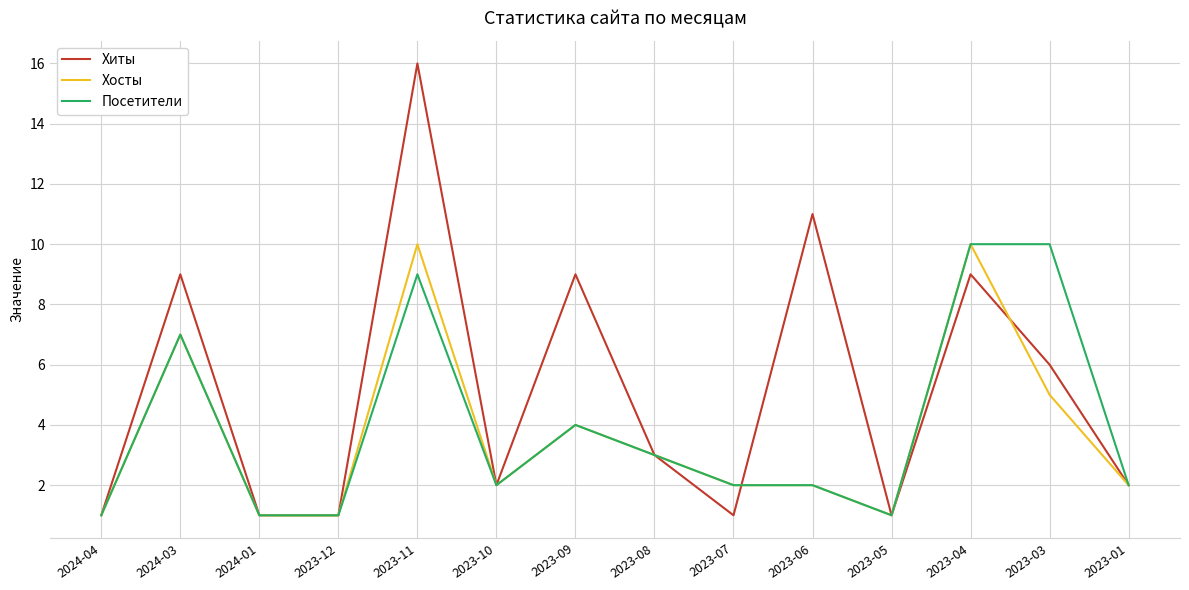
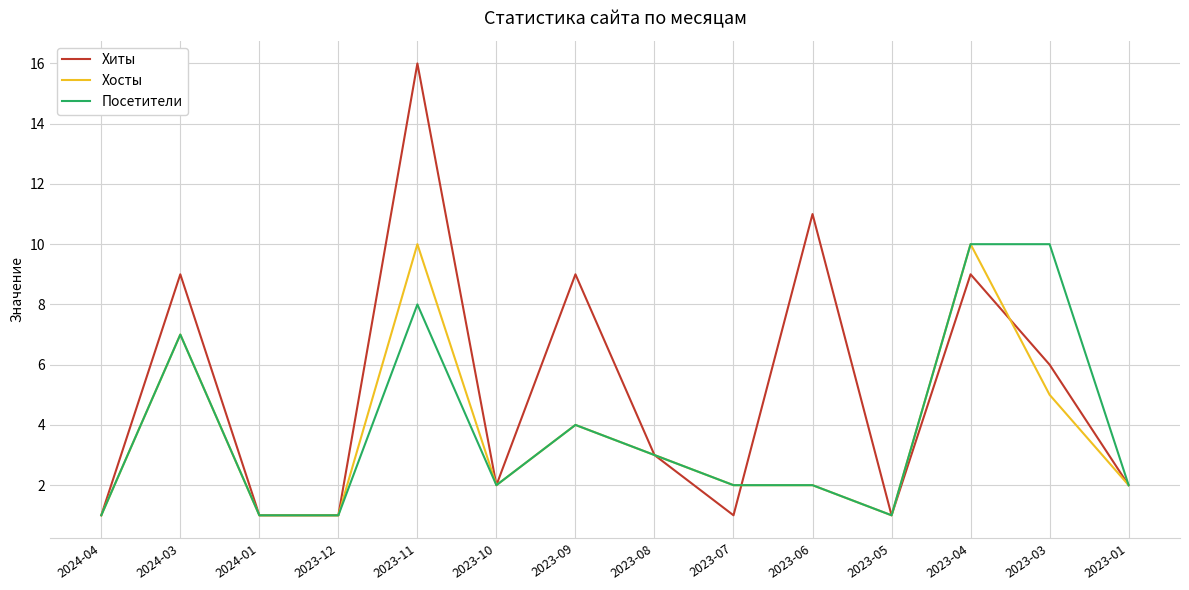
Посетители, 2023-11: 9 -> 8
